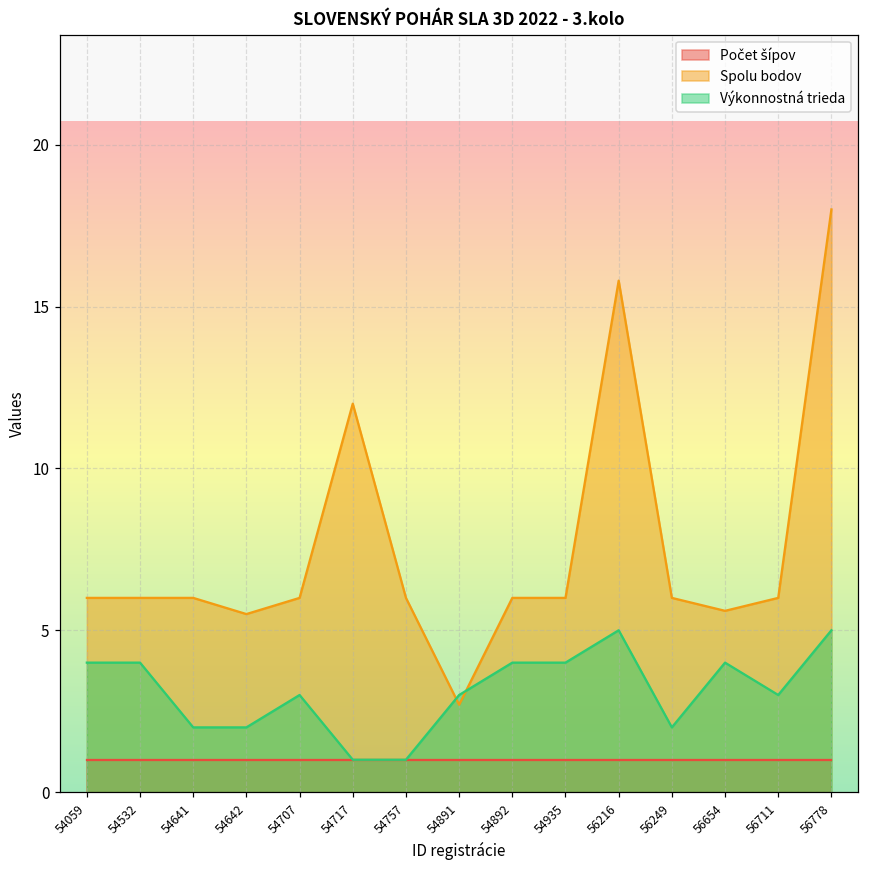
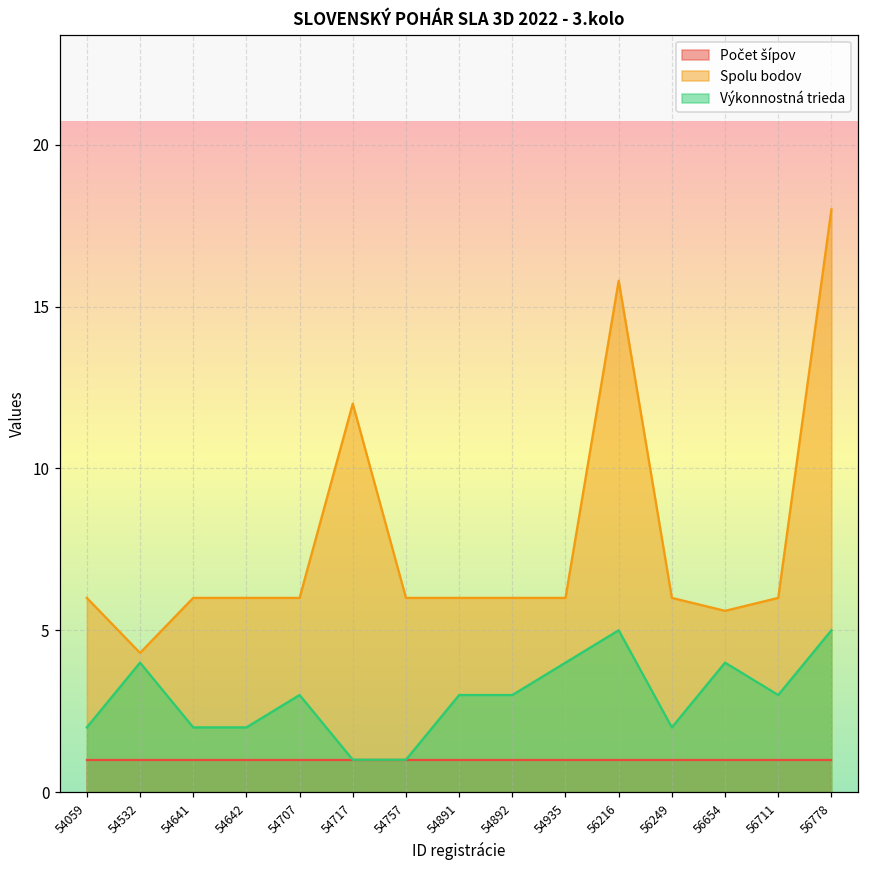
Výkonnostná trieda, 54059: 4 -> 2
Spolu bodov, 54532: 6.0 -> 4.3
Spolu bodov, 54642: 5.5 -> 6.0
Spolu bodov, 54891: 2.7 -> 6.0
Výkonnostná trieda, 54892: 4 -> 3
